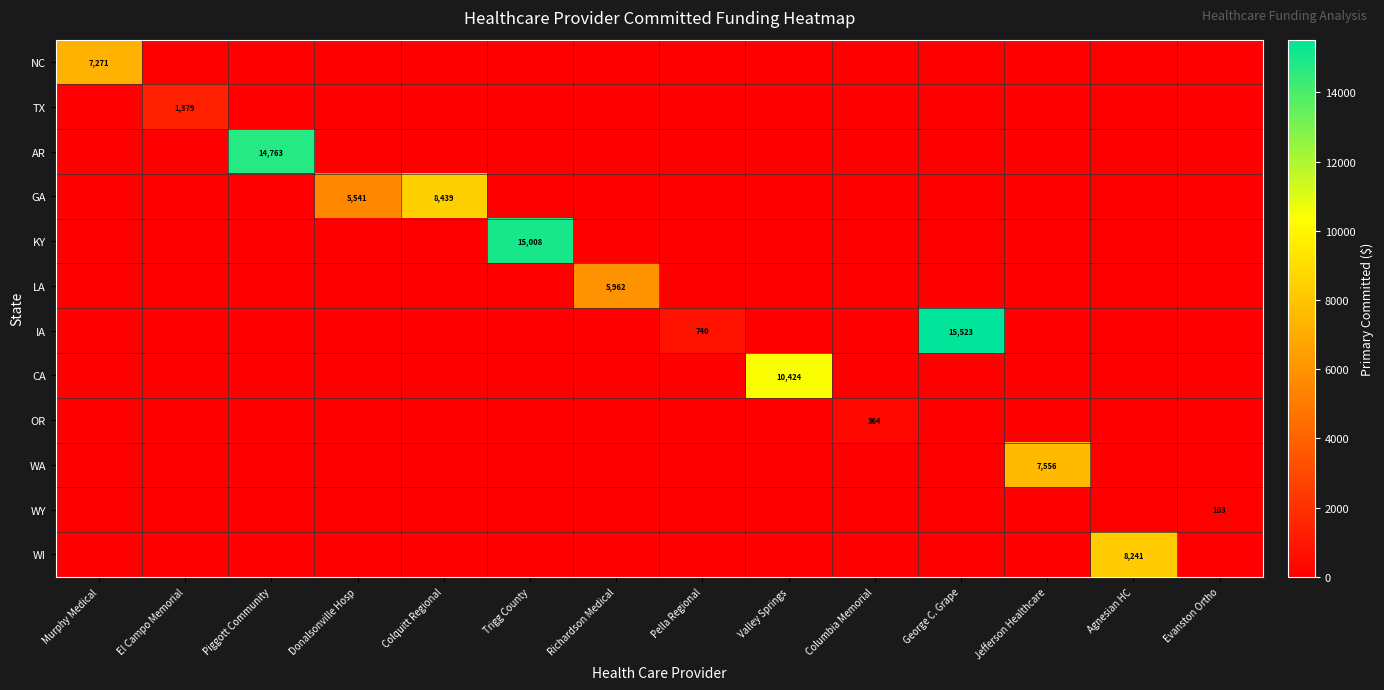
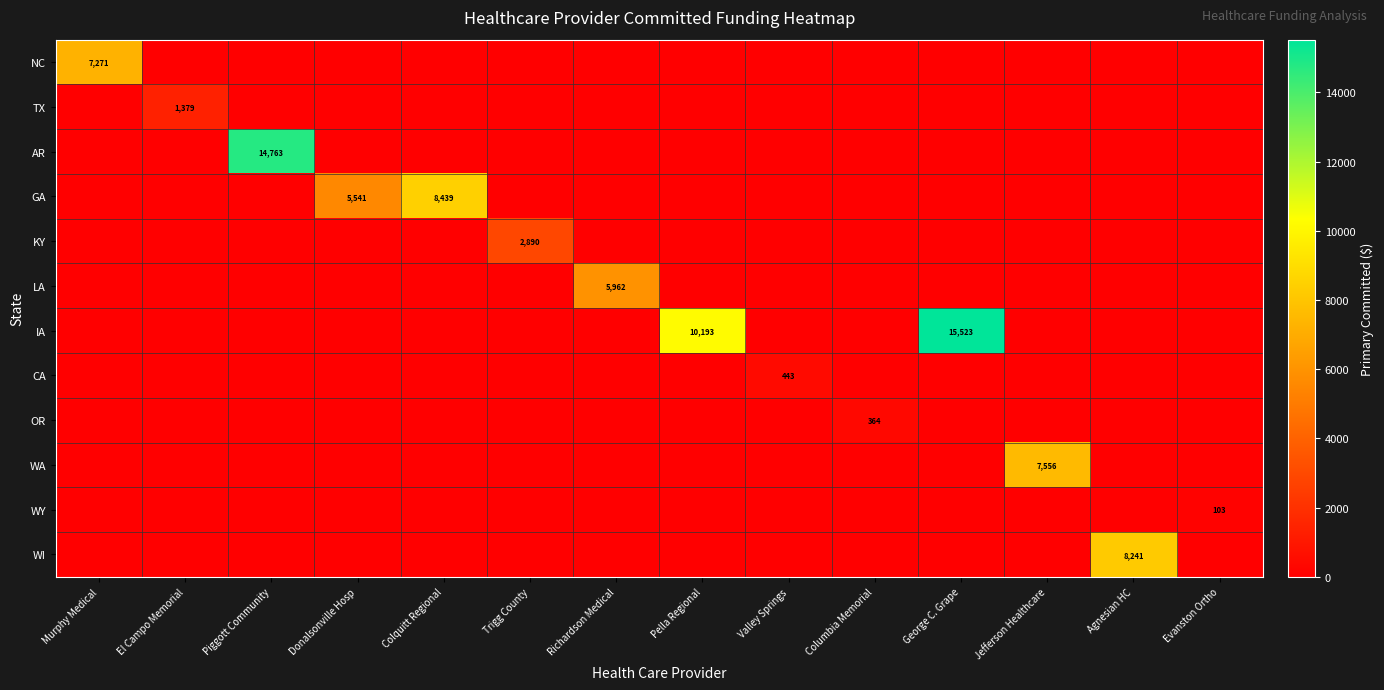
KY, Trigg County: 15,008 -> 2,890
IA, Pella Regional: 740 -> 10,193
CA, Valley Springs: 10,424 -> 443
